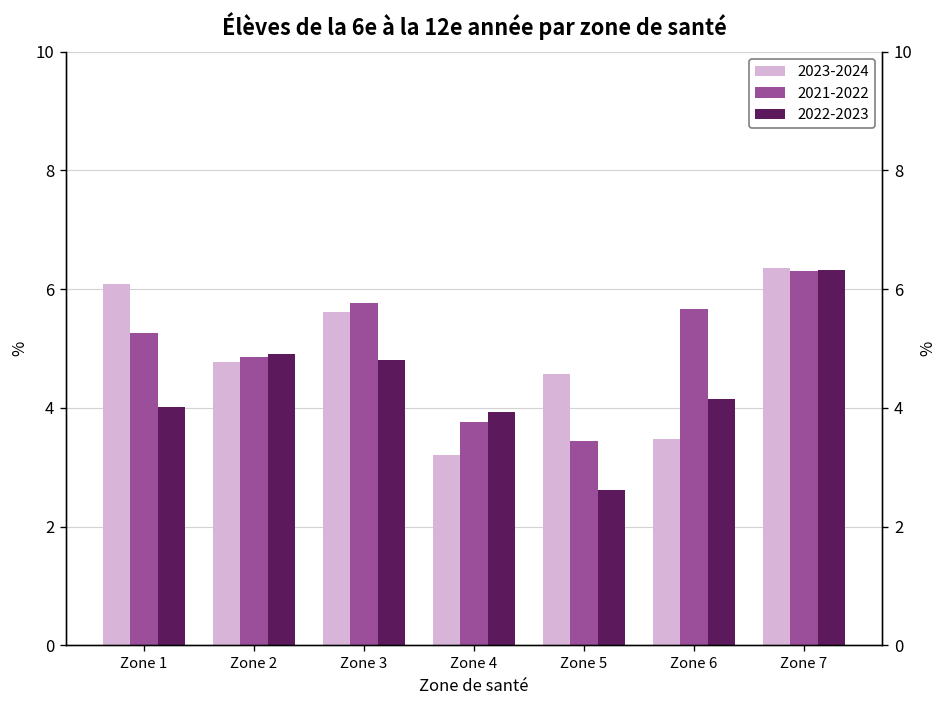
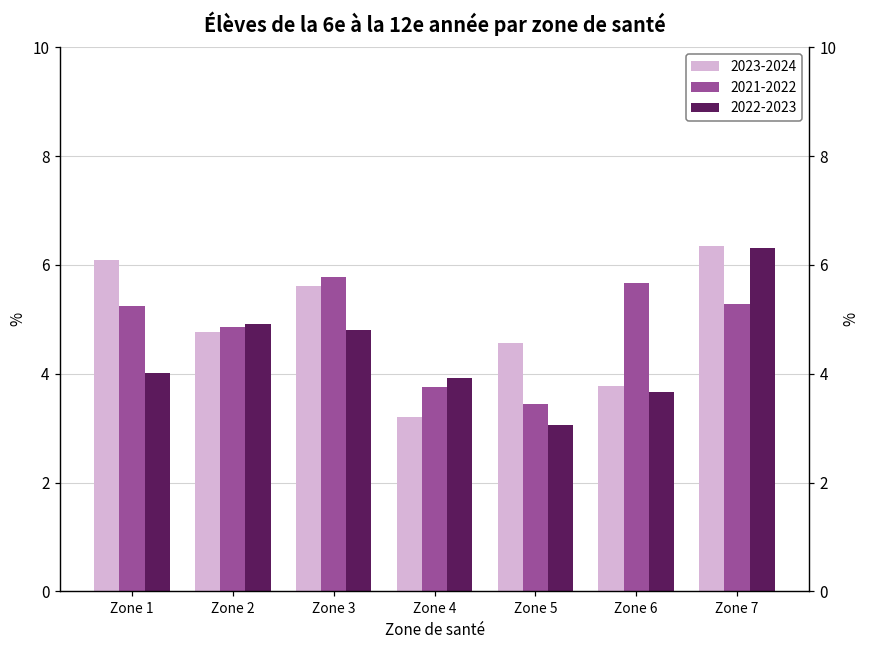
2022-2023, Zone 5: 2.6 -> 3.1
2023-2024, Zone 6: 3.5 -> 3.8
2022-2023, Zone 6: 4.2 -> 3.7
2021-2022, Zone 7: 6.3 -> 5.3
